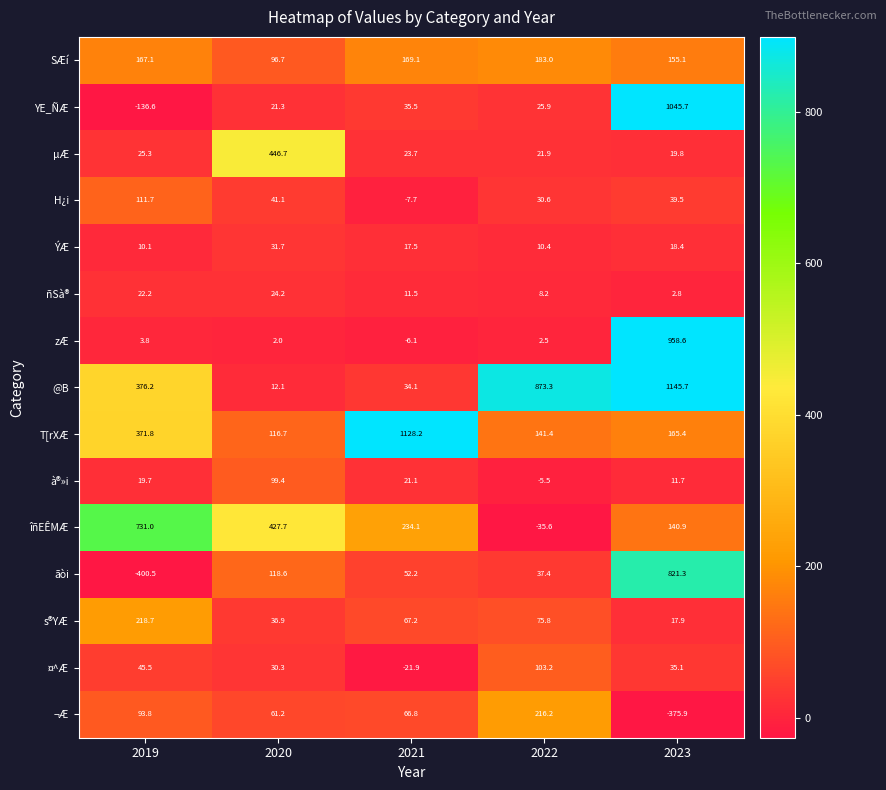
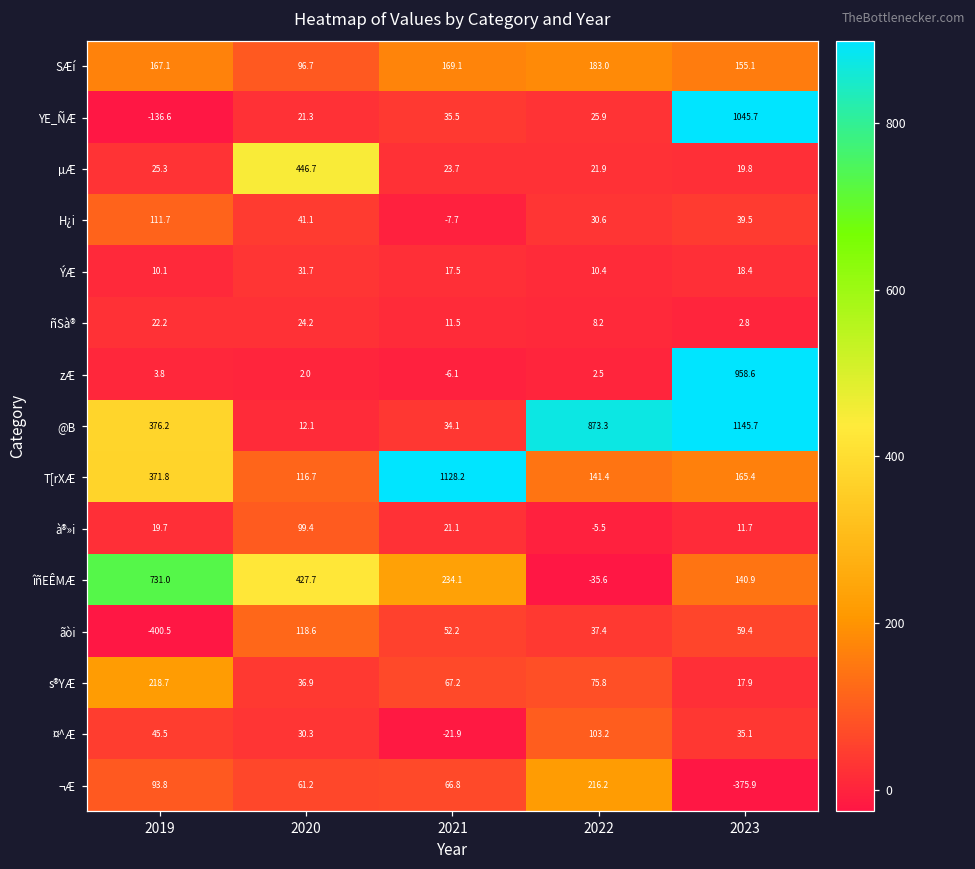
ãòi, 2023: 821.3 -> 59.4
